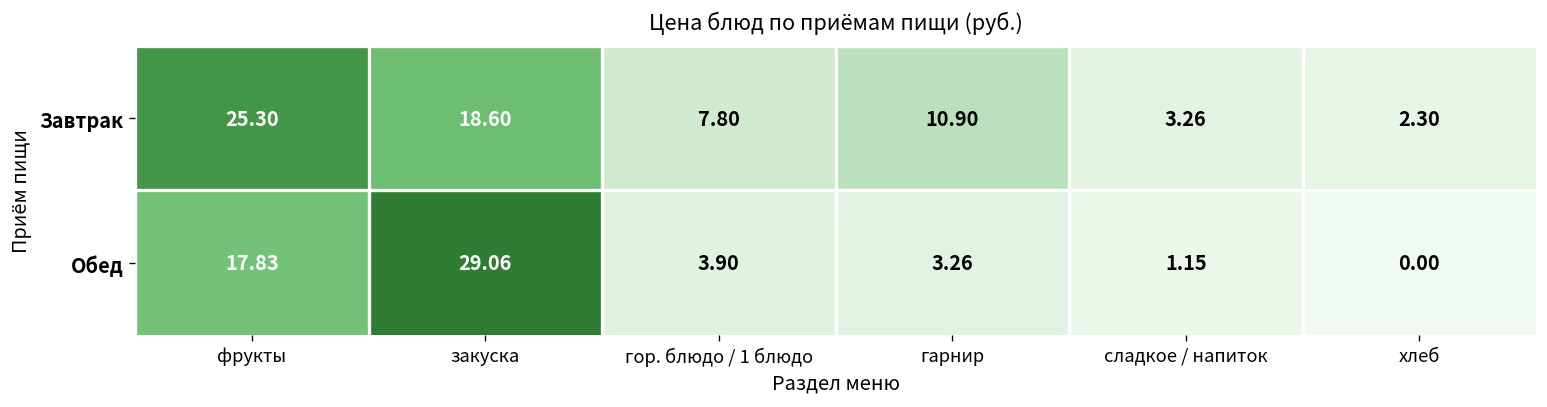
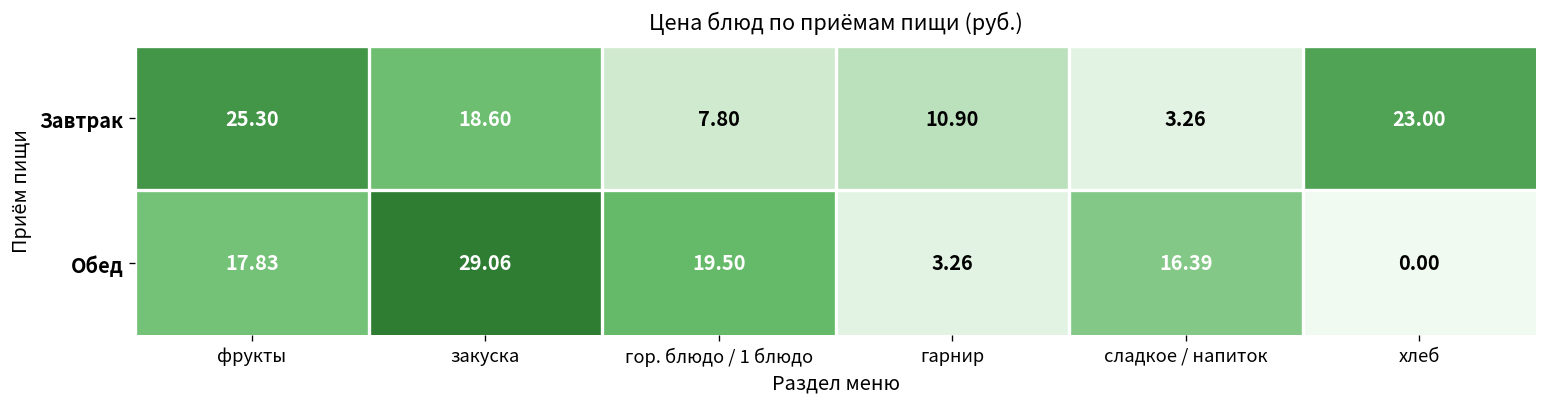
Завтрак, хлеб: 2.30 -> 23.00
Обед, гор. блюдо / 1 блюдо: 3.90 -> 19.50
Обед, сладкое / напиток: 1.15 -> 16.39
